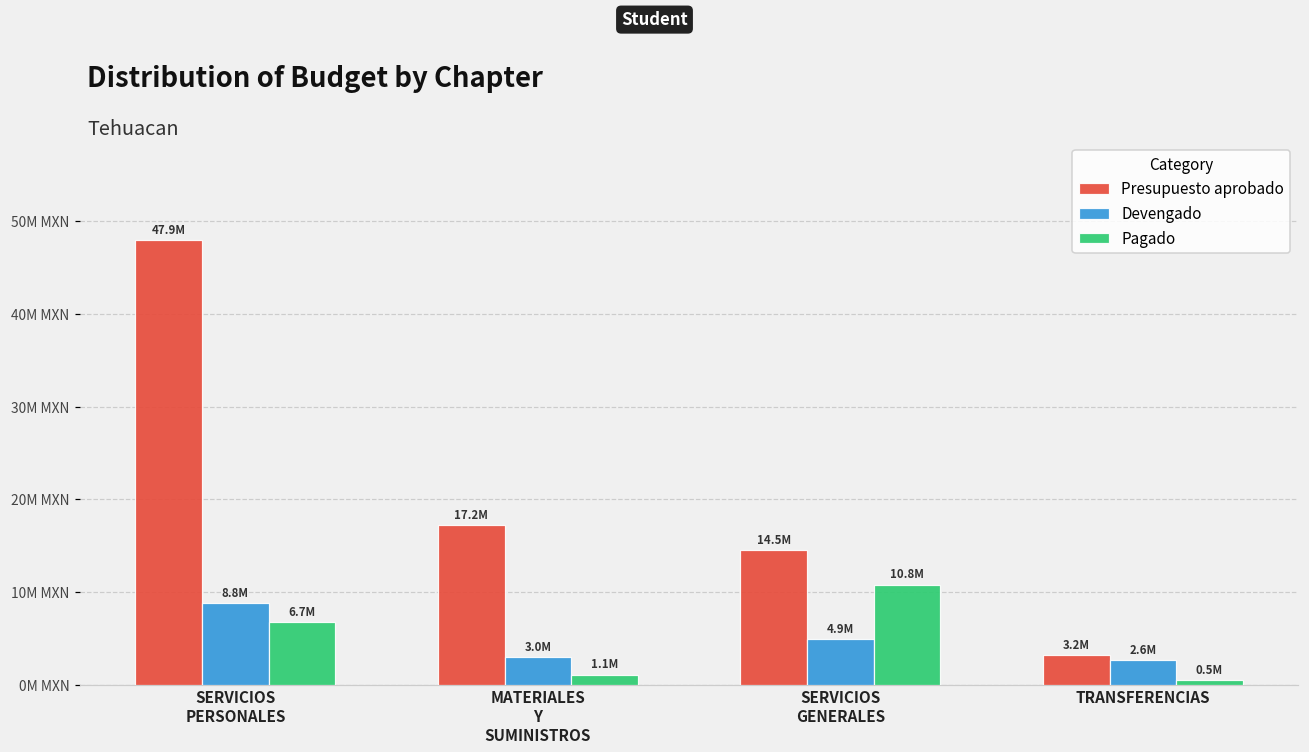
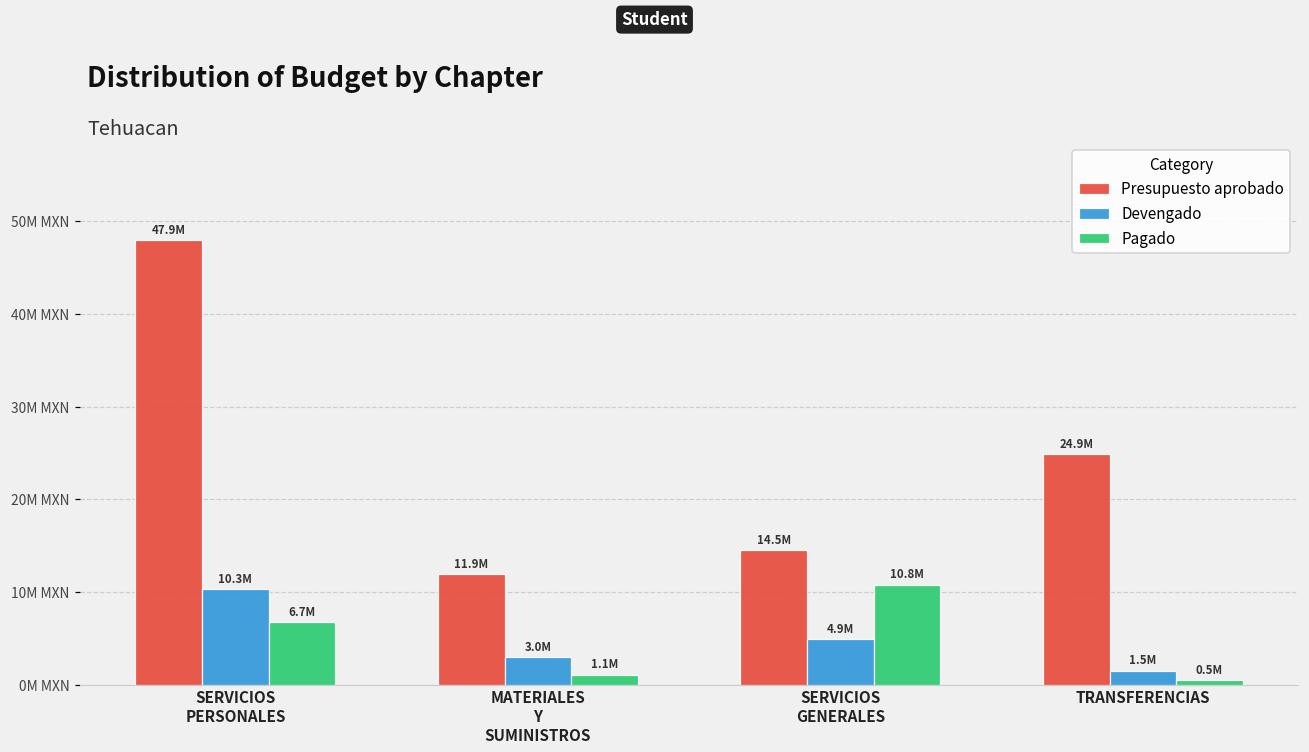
Devengado, SERVICIOS PERSONALES: 8.8M -> 10.3M
Presupuesto aprobado, MATERIALES Y SUMINISTROS: 17.2M -> 11.9M
Presupuesto aprobado, TRANSFERENCIAS: 3.2M -> 24.9M
Devengado, TRANSFERENCIAS: 2.6M -> 1.5M
